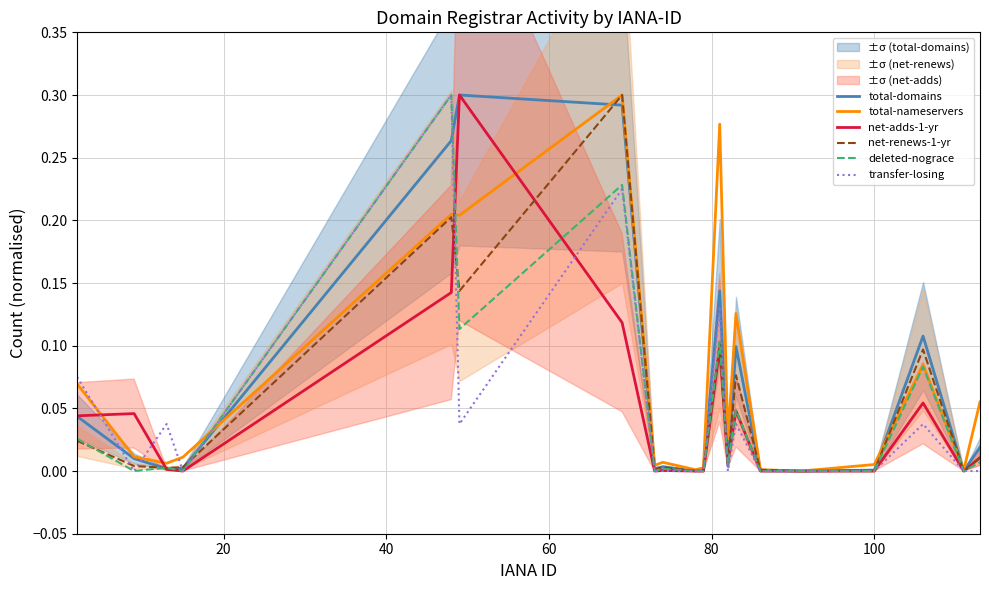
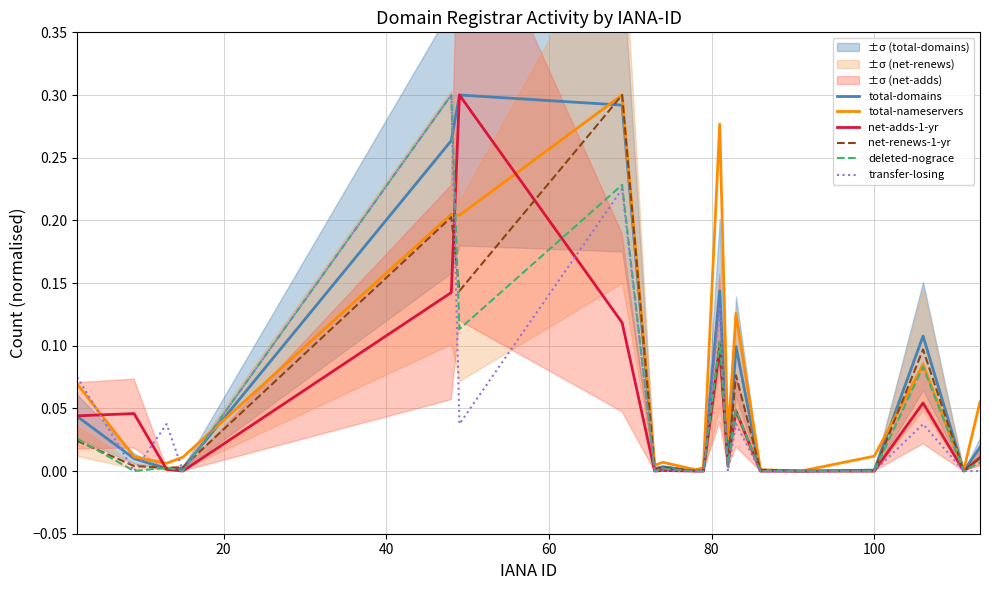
total-nameservers, 100: 0.005 -> 0.012
